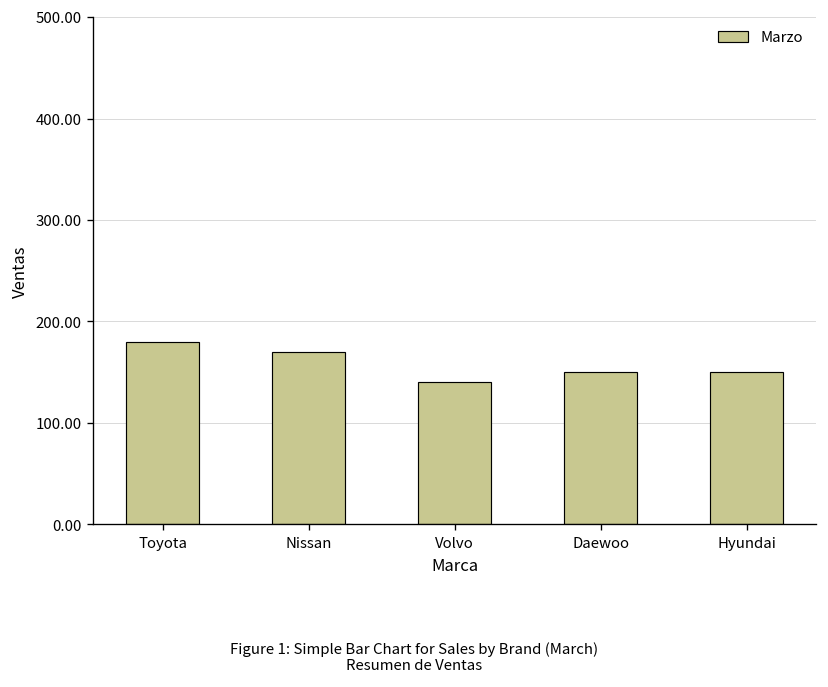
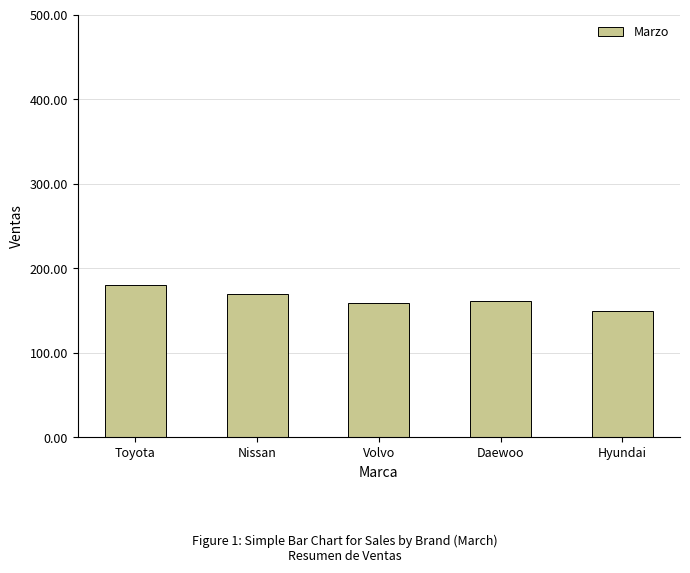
Volvo: 140 -> 160
Daewoo: 150 -> 160
